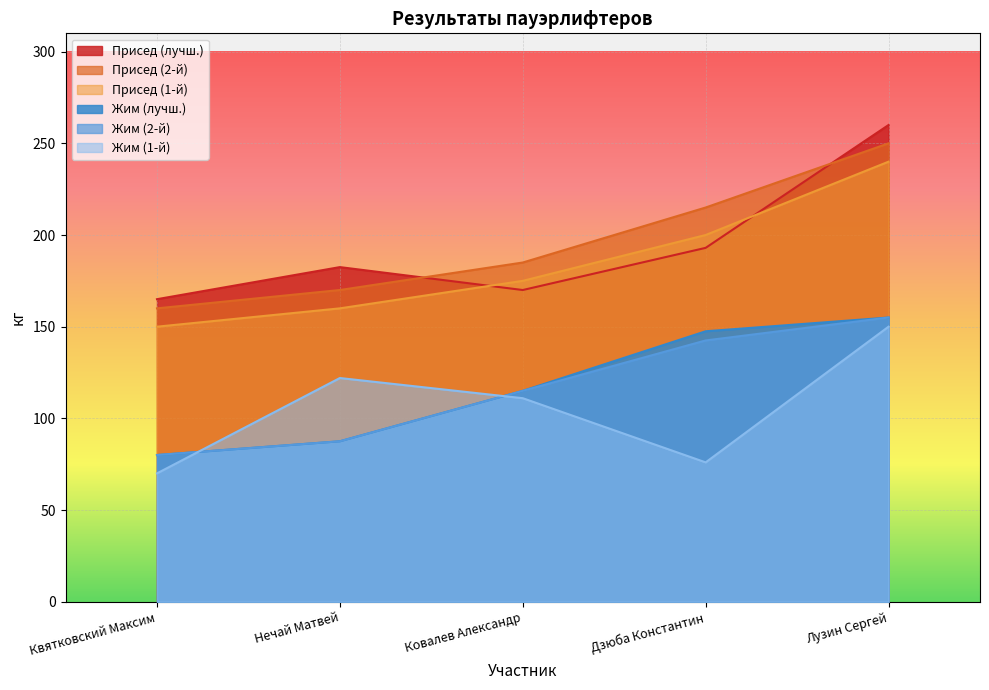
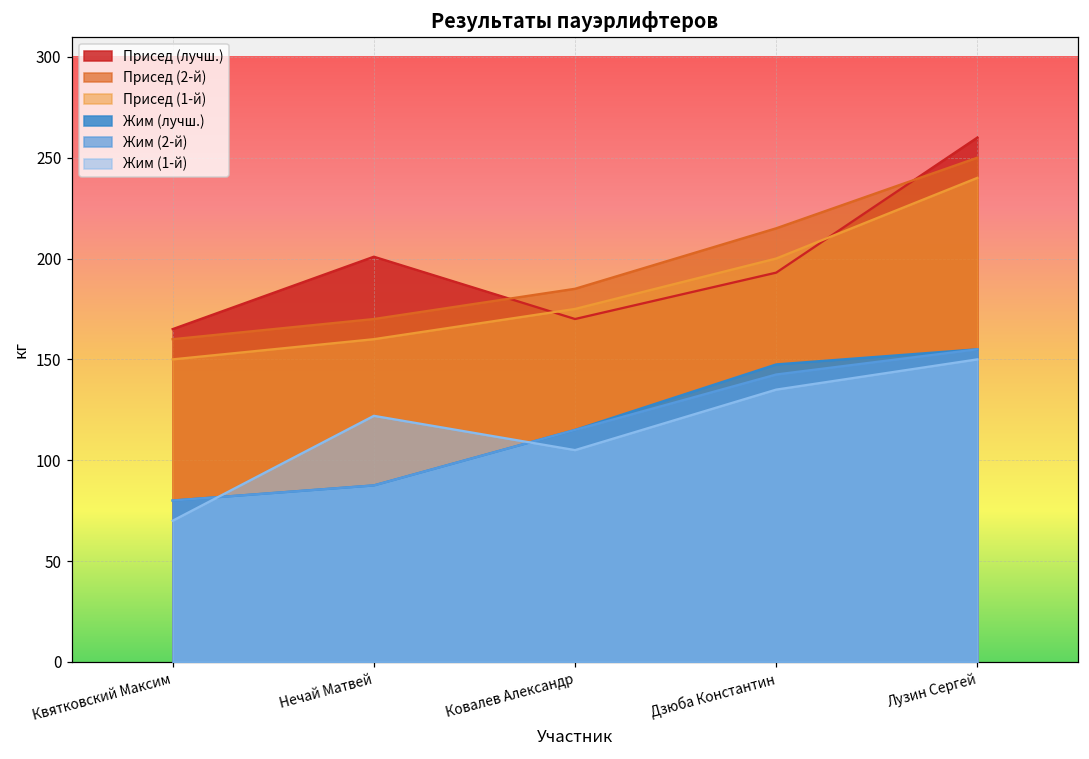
Присед (лучш.), Нечай Матвей: 183 -> 201
Жим (1-й), Ковалев Александр: 111 -> 105
Жим (1-й), Дзюба Константин: 76 -> 135
